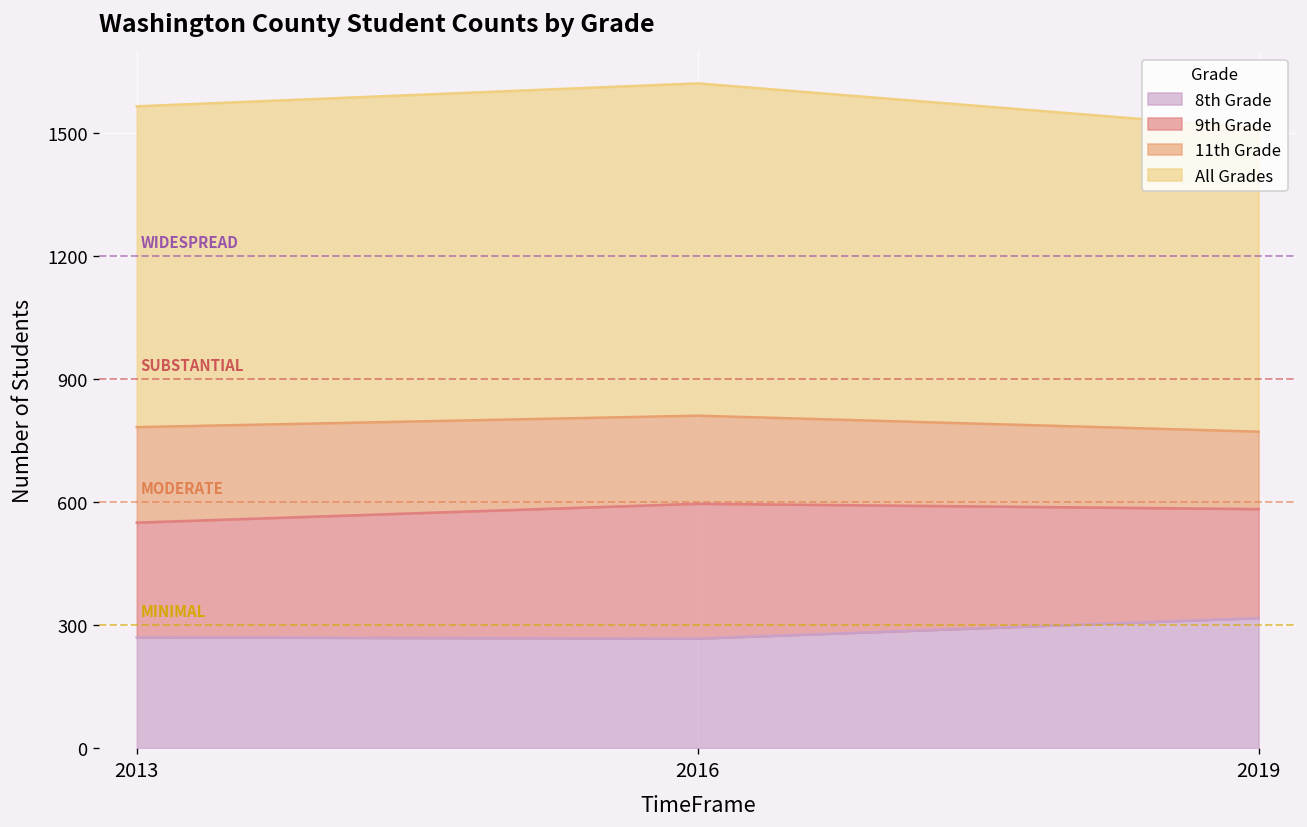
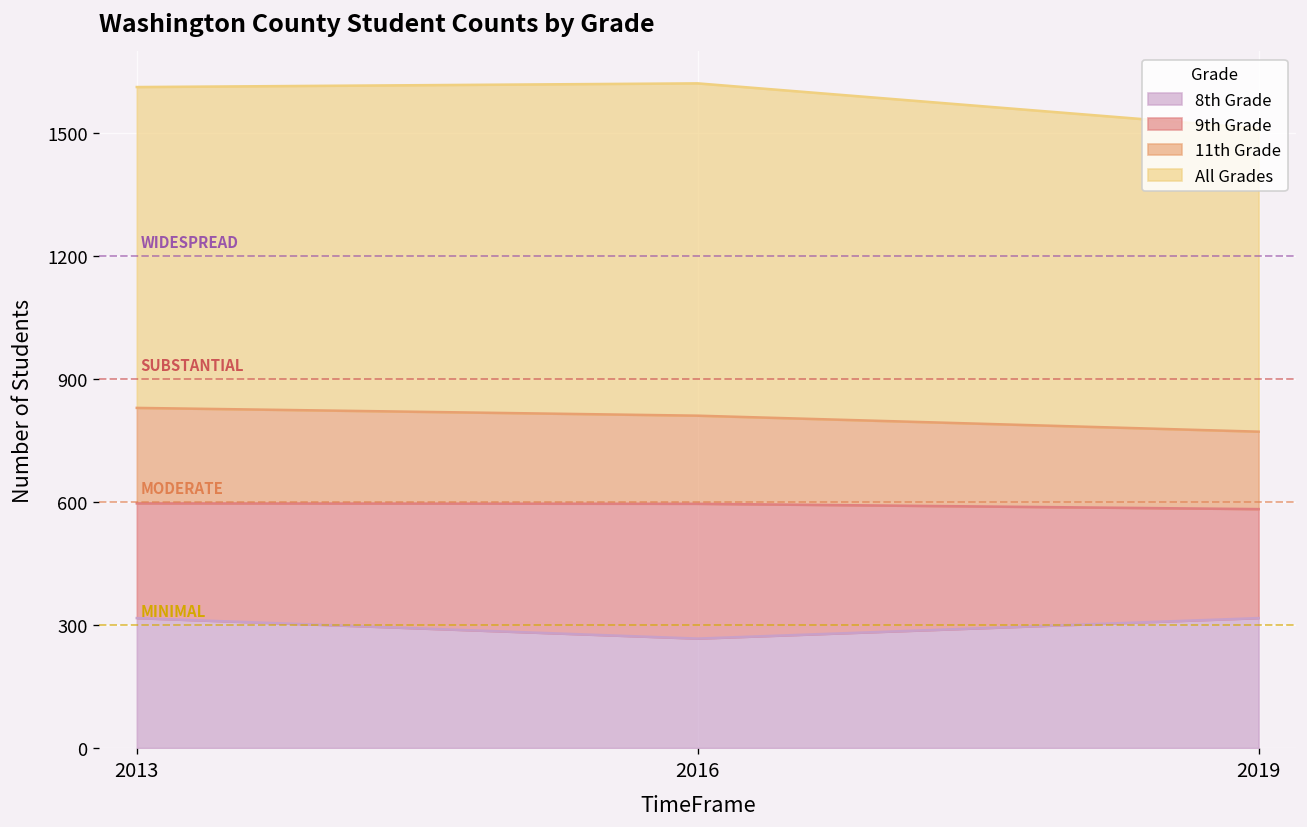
8th Grade, 2013: 270 -> 320
